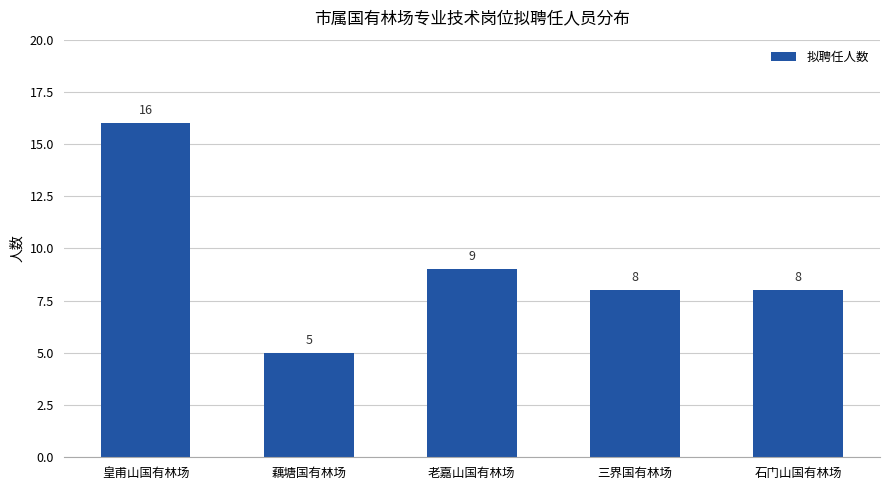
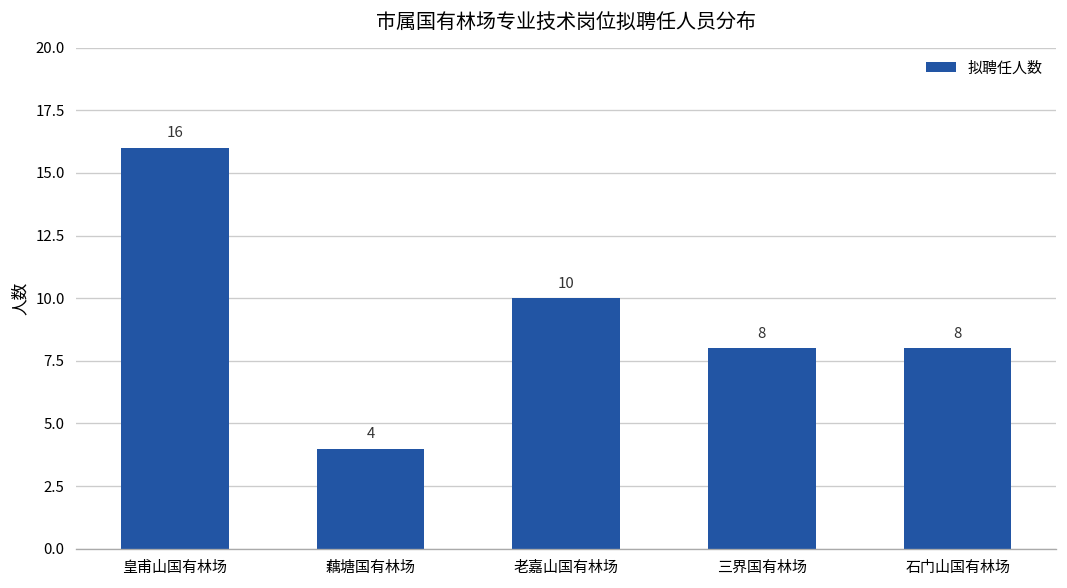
藕塘国有林场: 5 -> 4
老嘉山国有林场: 9 -> 10
